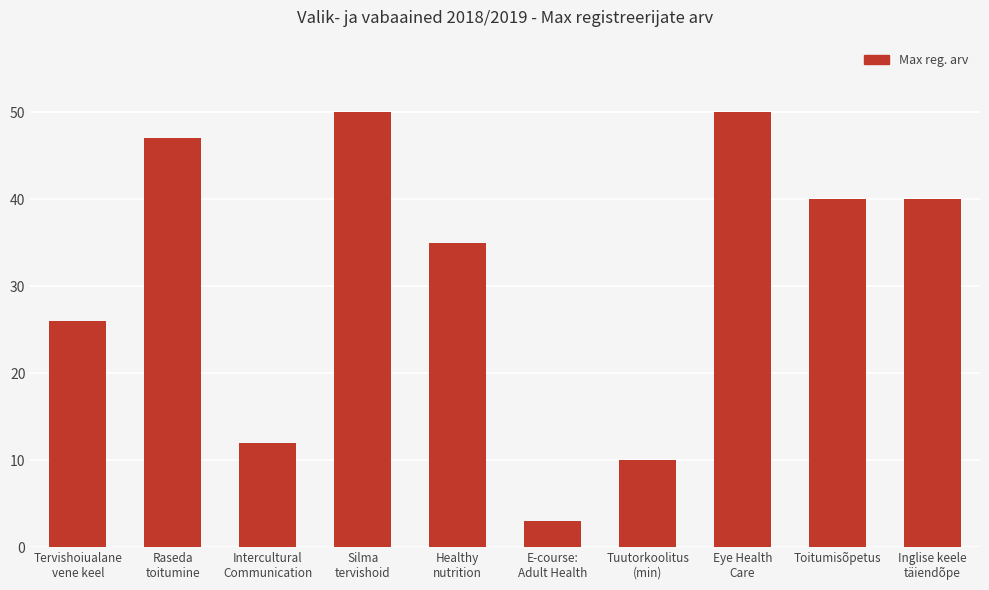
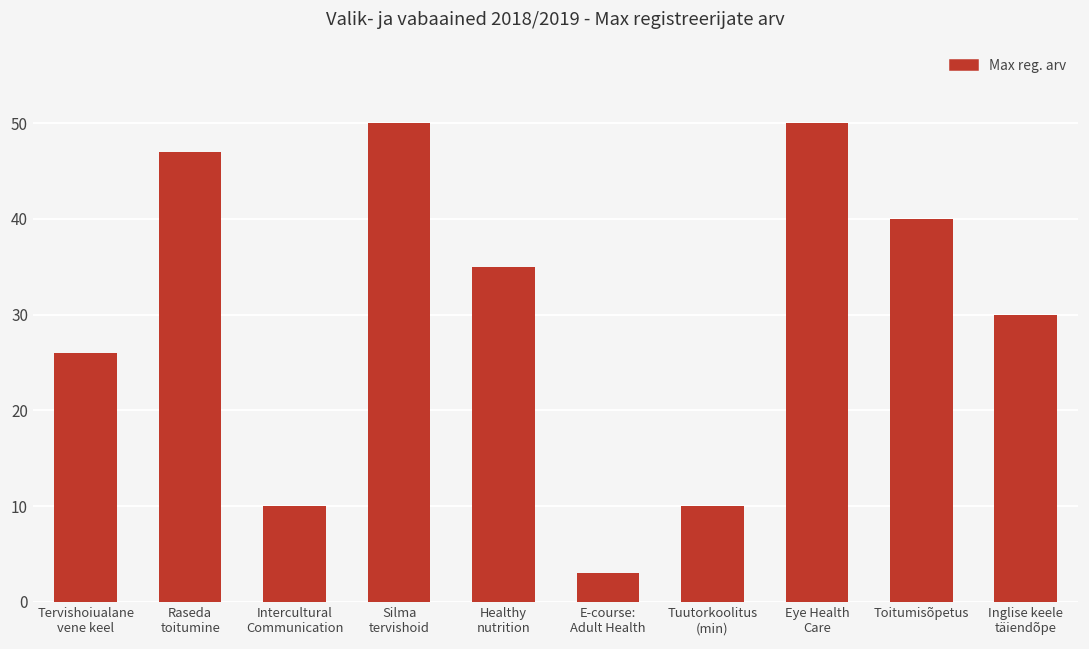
Intercultural Communication: 12 -> 10
Inglise keele täiendõpe: 40 -> 30
